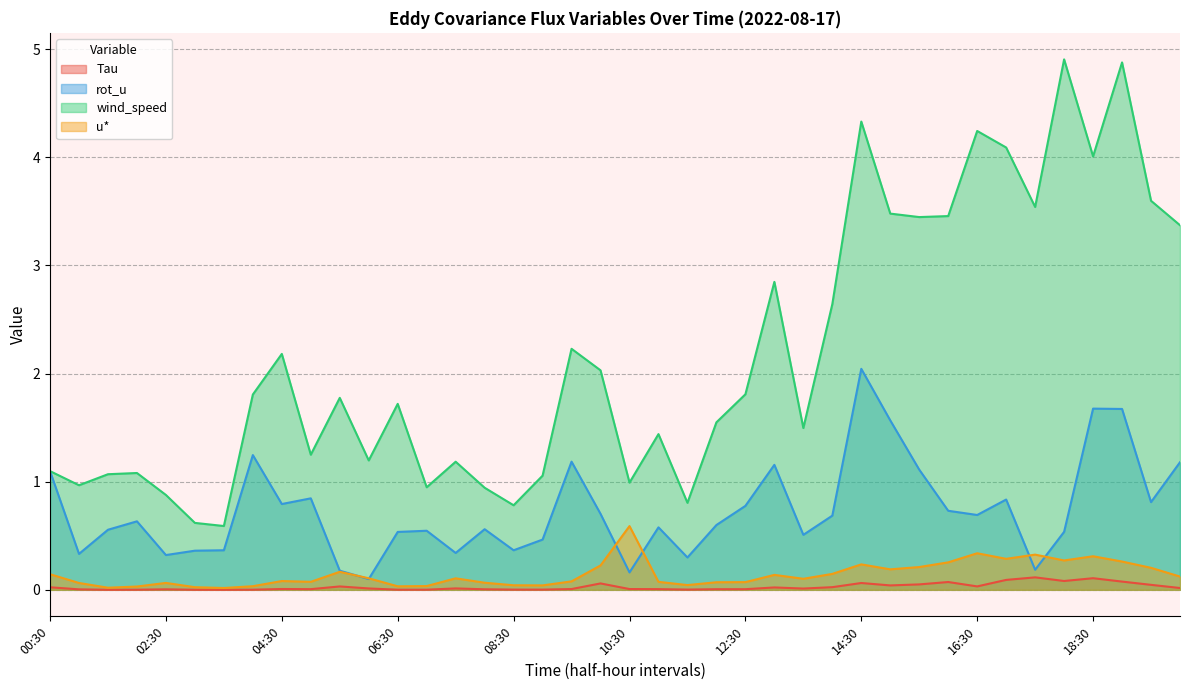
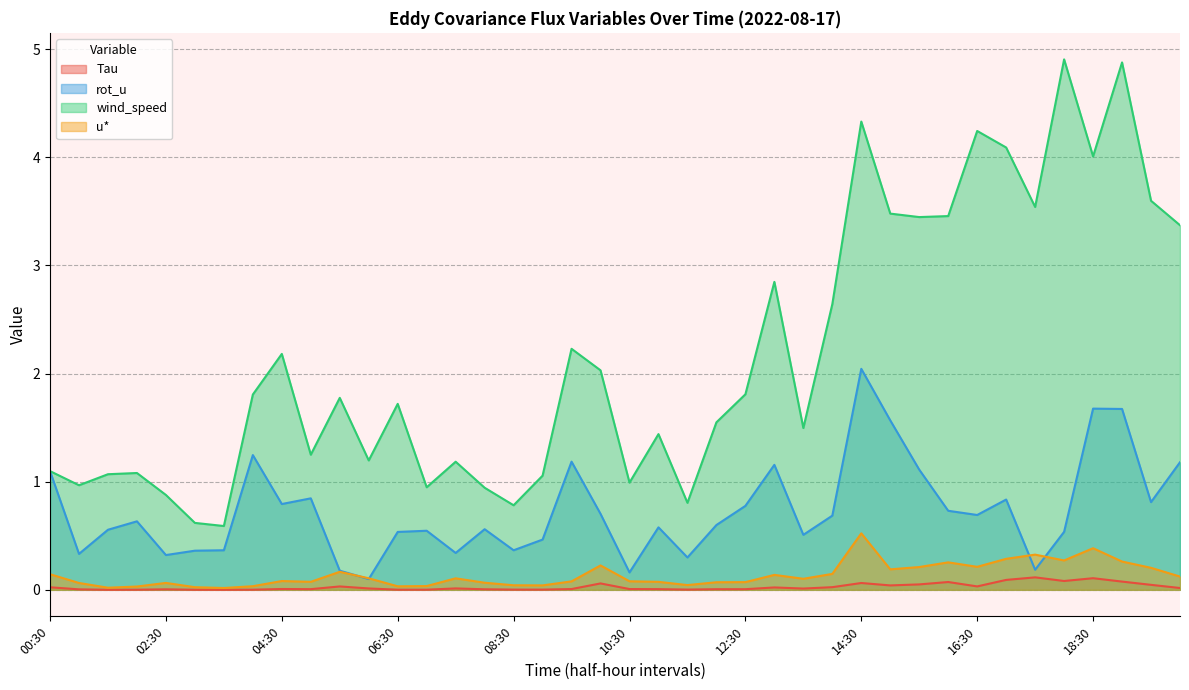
u*, 10:30: 0.59 -> 0.08
u*, 14:30: 0.24 -> 0.52
u*, 16:30: 0.34 -> 0.21
u*, 18:30: 0.31 -> 0.38
